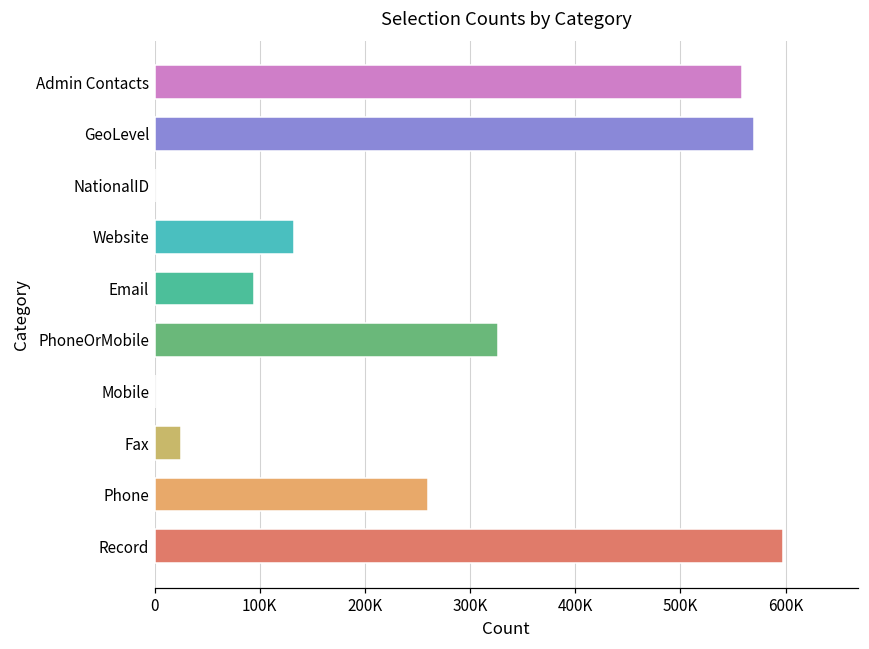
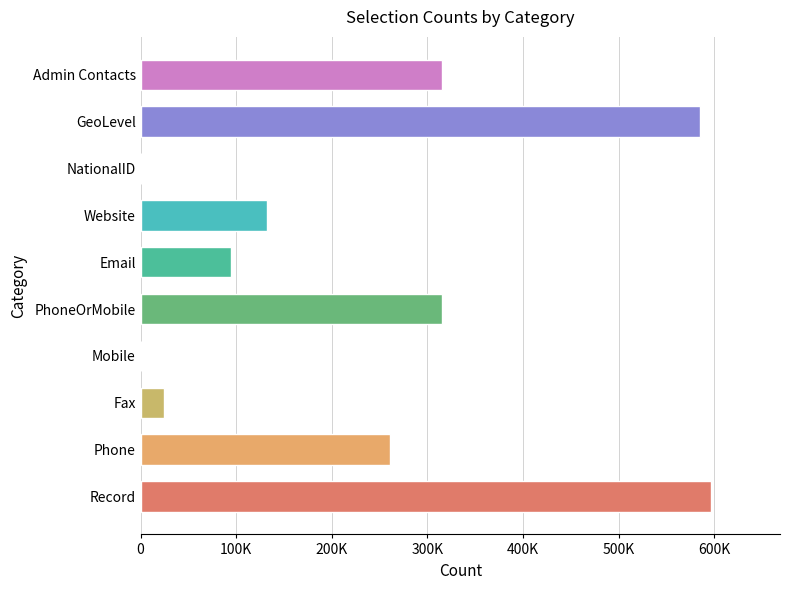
Admin Contacts: 560000 -> 320000
GeoLevel: 570000 -> 580000
PhoneOrMobile: 330000 -> 320000
